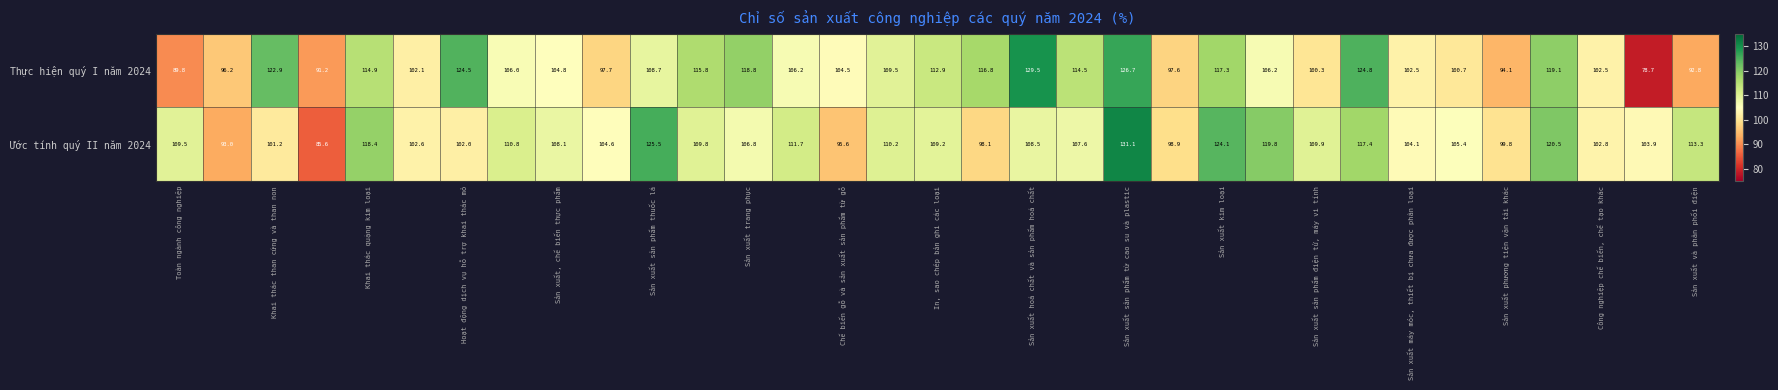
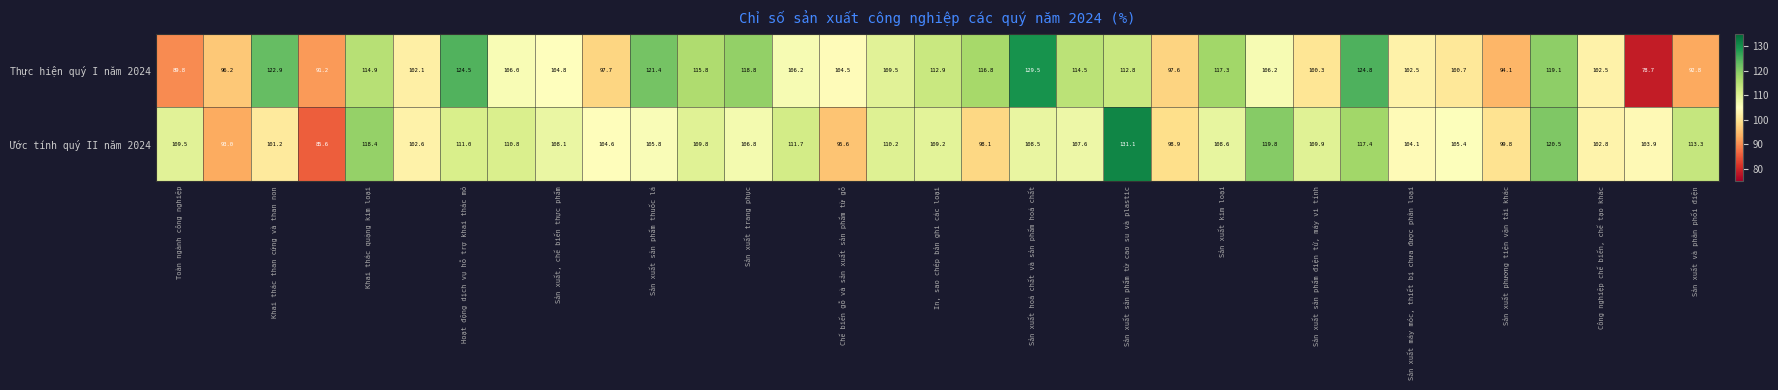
Thực hiện quý I năm 2024, Sản xuất sản phẩm thuốc lá: 108.7 -> 121.4
Thực hiện quý I năm 2024, Sản xuất sản phẩm từ cao su và plastic: 126.7 -> 112.8
Ước tính quý II năm 2024, Hoạt động dịch vụ hỗ trợ khai thác mỏ: 102.0 -> 111.0
Ước tính quý II năm 2024, Sản xuất sản phẩm thuốc lá: 125.5 -> 105.8
Ước tính quý II năm 2024, Sản xuất kim loại: 124.1 -> 108.6
